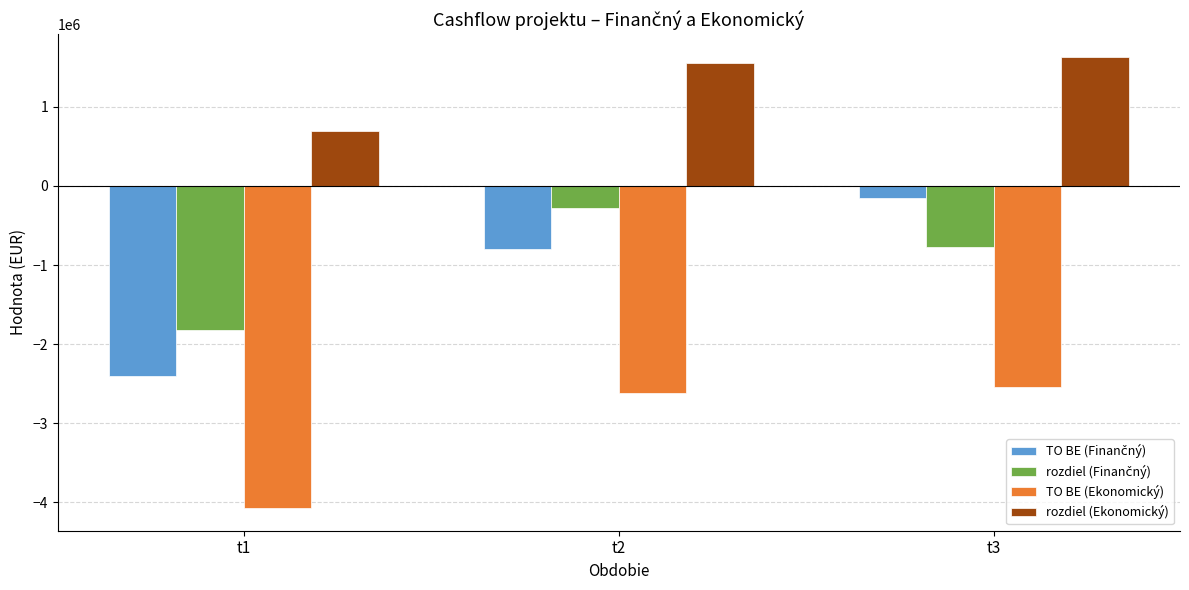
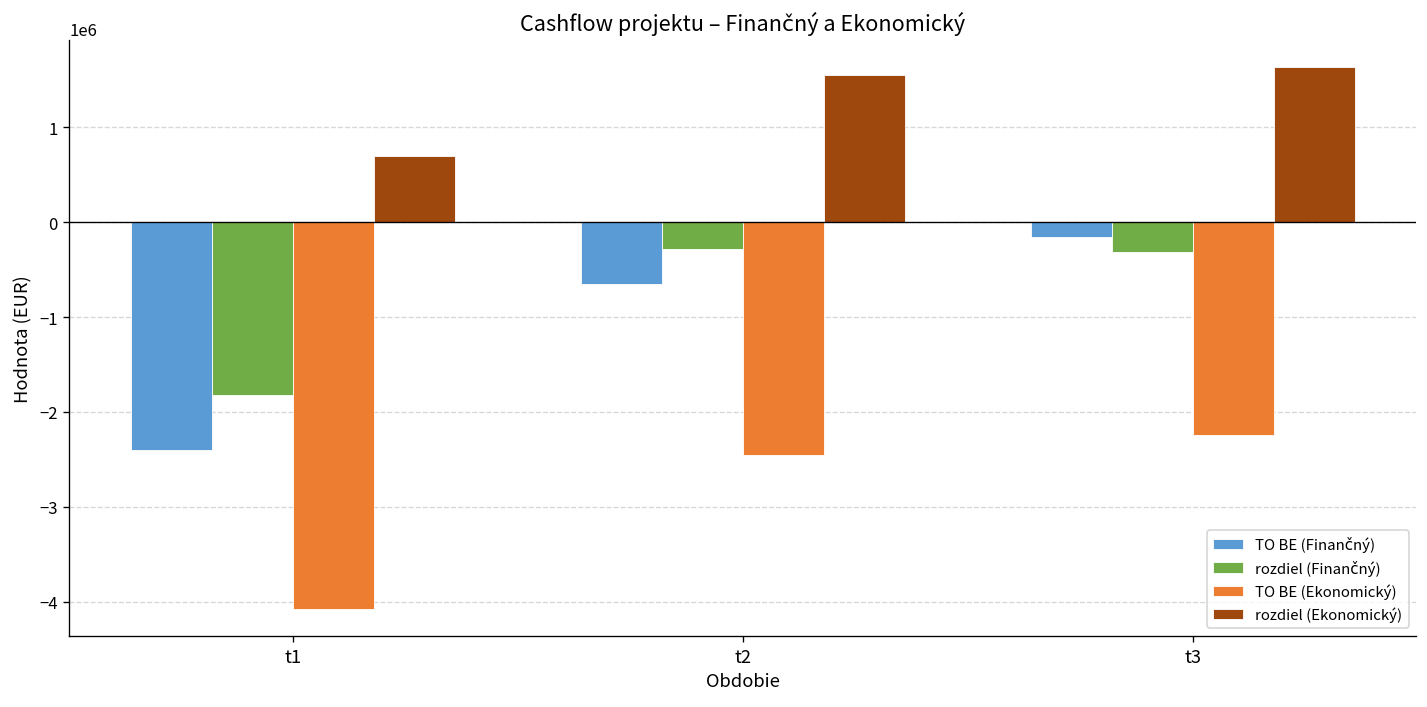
TO BE (Finančný), t2: -800000 -> -600000
TO BE (Ekonomický), t2: -2600000 -> -2500000
rozdiel (Finančný), t3: -800000 -> -300000
TO BE (Ekonomický), t3: -2500000 -> -2200000
